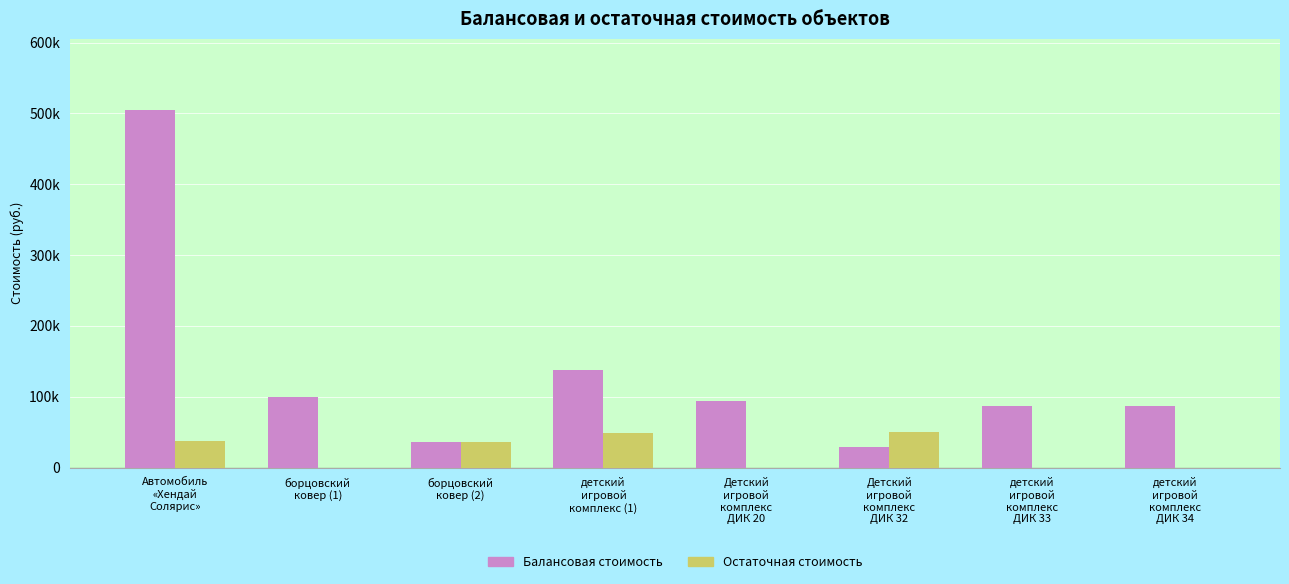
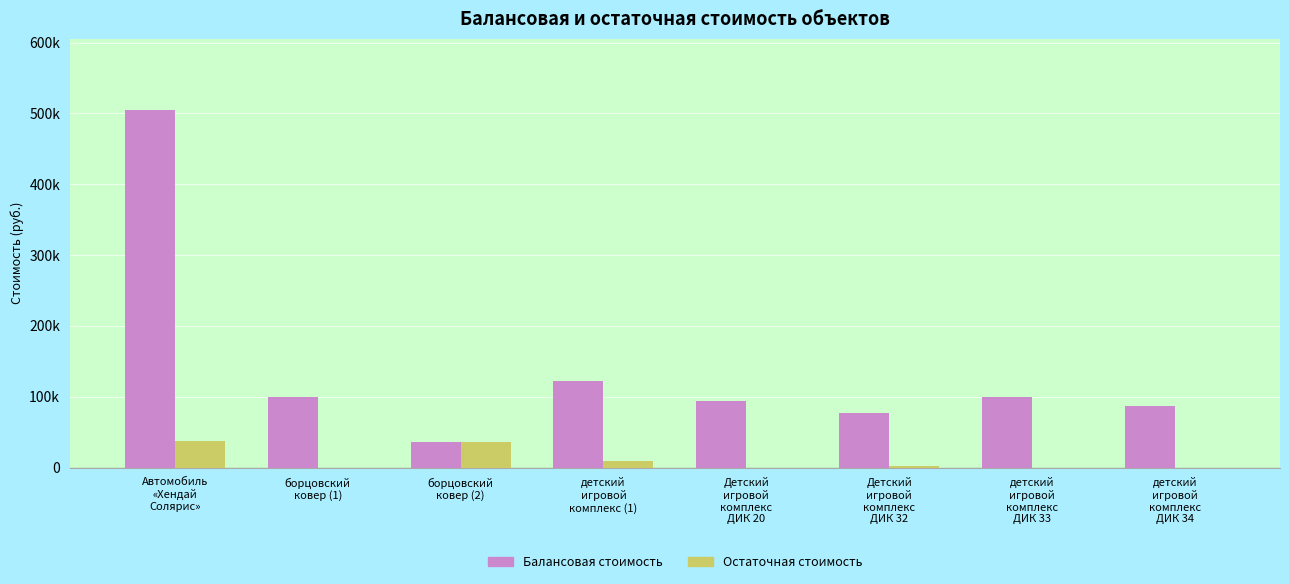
Балансовая стоимость, детский игровой комплекс (1): 140000 -> 120000
Остаточная стоимость, детский игровой комплекс (1): 50000 -> 10000
Балансовая стоимость, Детский игровой комплекс ДИК 32: 30000 -> 80000
Остаточная стоимость, Детский игровой комплекс ДИК 32: 50000 -> 0
Балансовая стоимость, детский игровой комплекс ДИК 33: 90000 -> 100000
